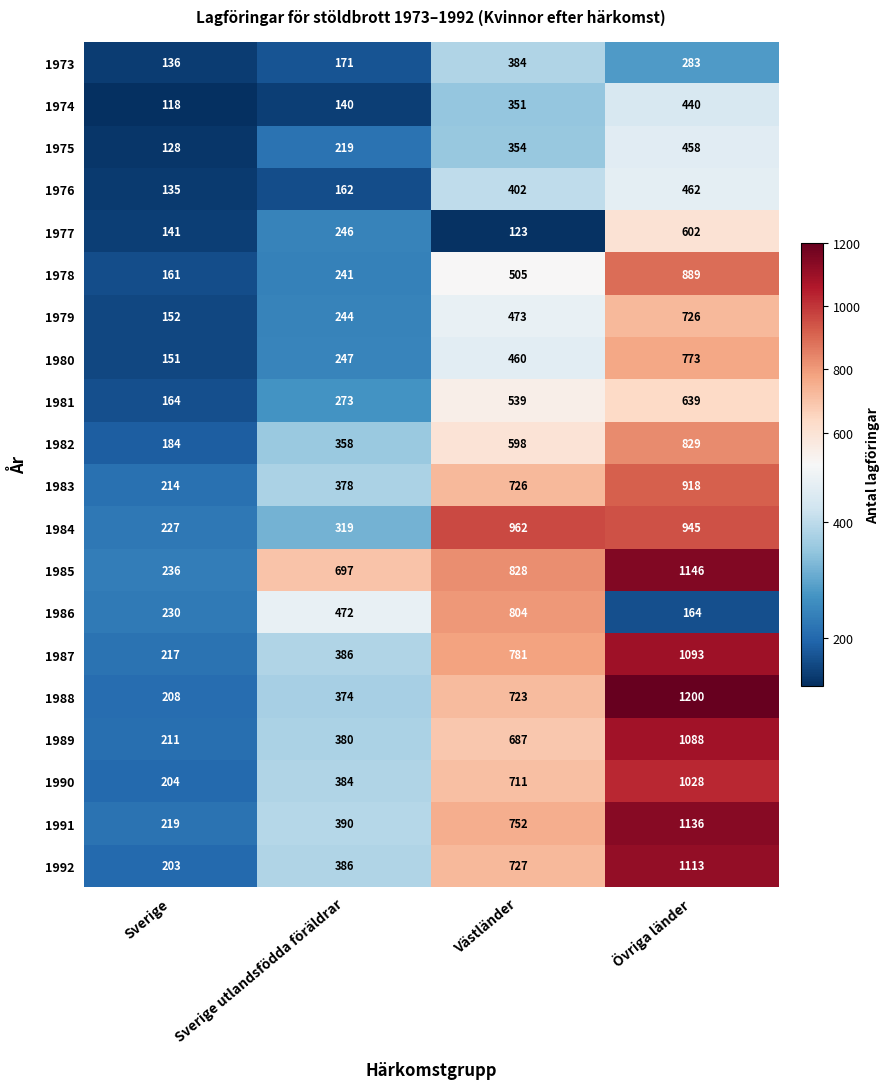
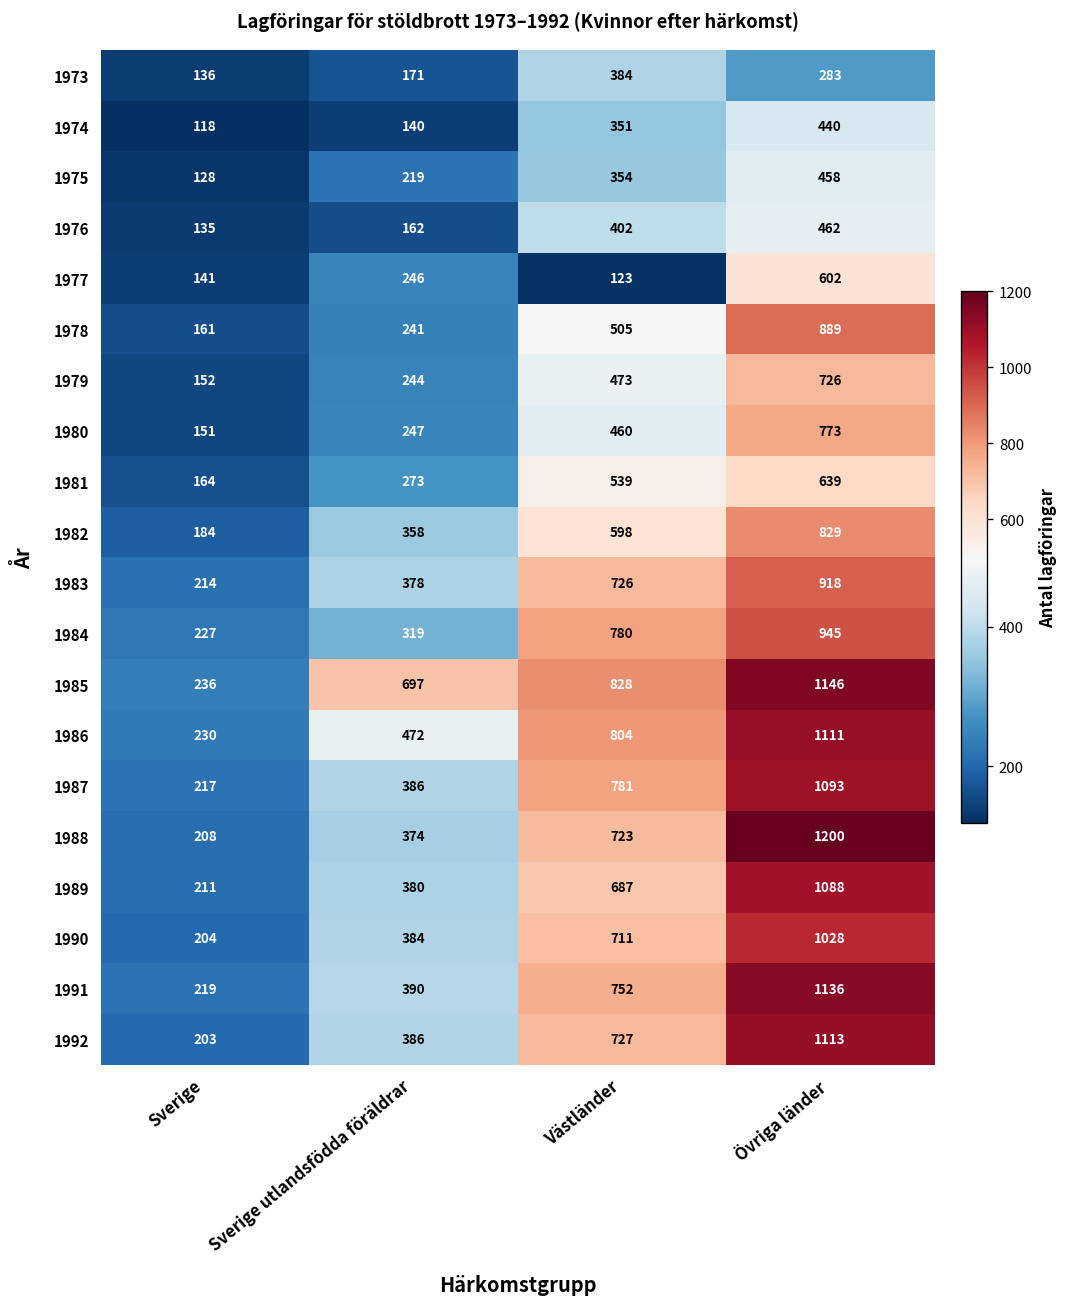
1984, Västländer: 962 -> 780
1986, Övriga länder: 164 -> 1111
